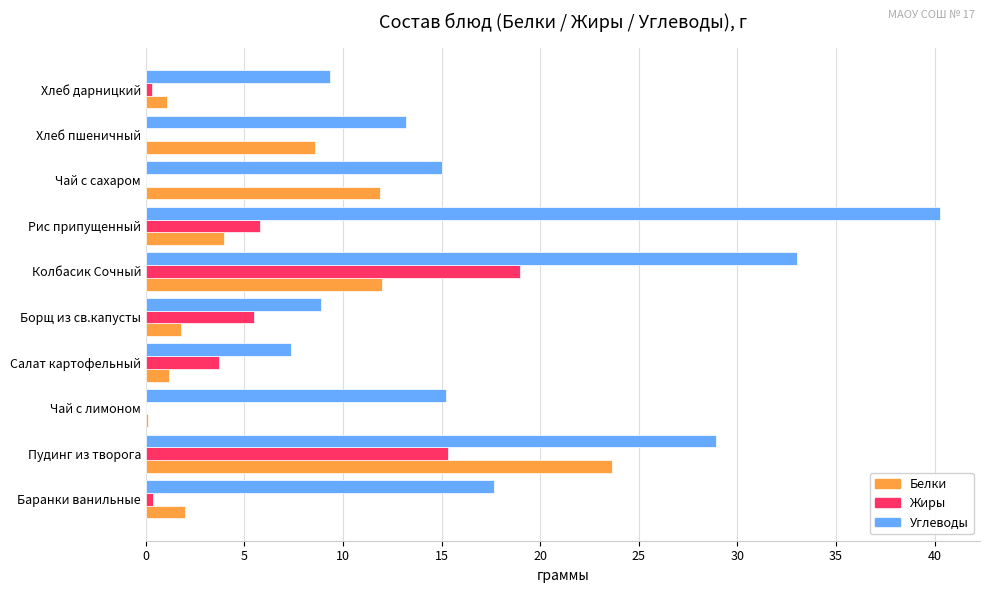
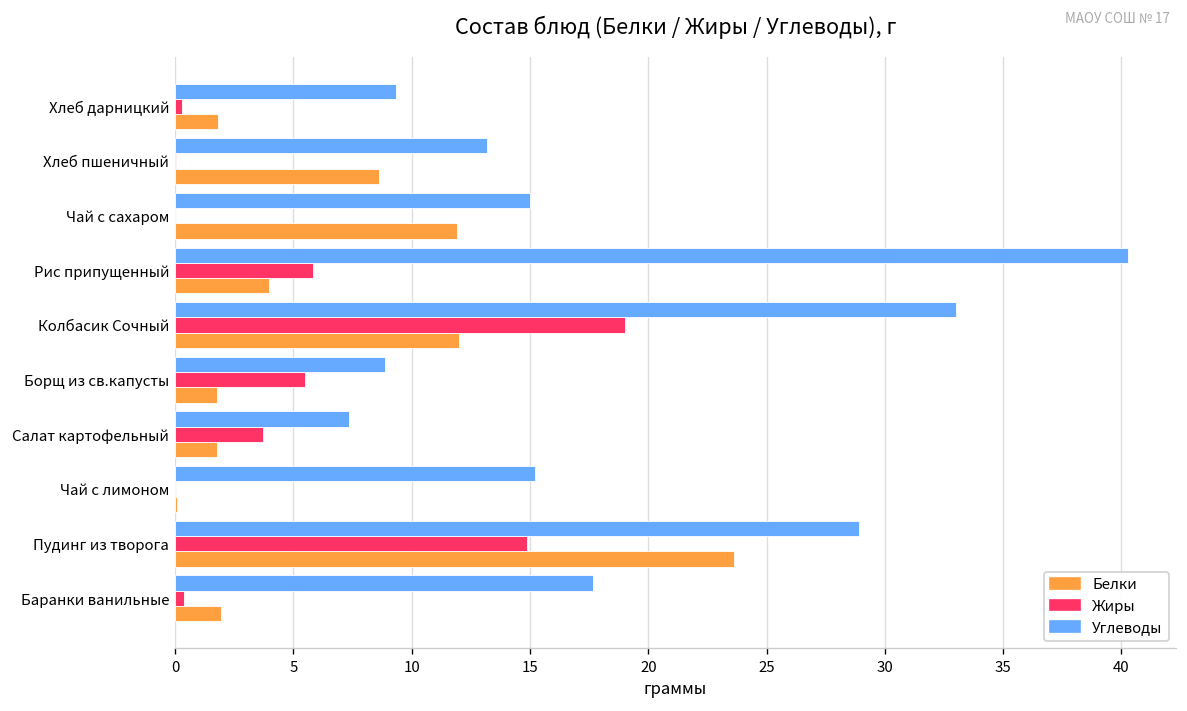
Белки, Хлеб дарницкий: 1.1 -> 1.8
Белки, Салат картофельный: 1.2 -> 1.8
Жиры, Пудинг из творога: 15.3 -> 14.9
